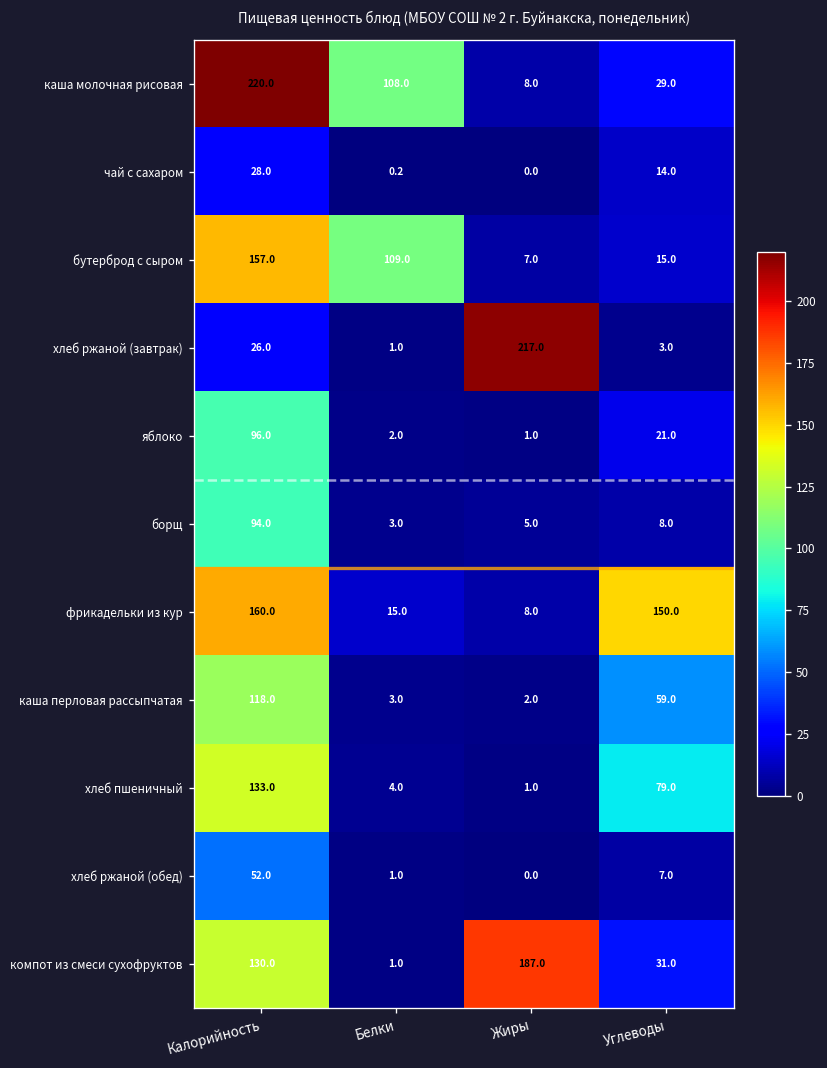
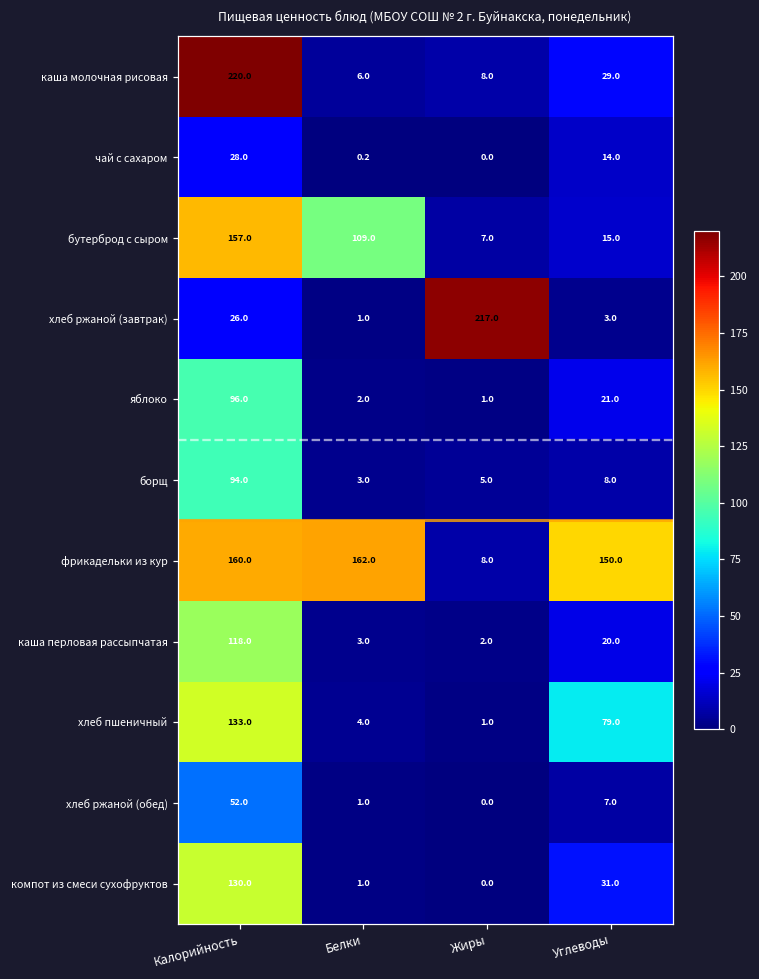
каша молочная рисовая, Белки: 108.0 -> 6.0
фрикадельки из кур, Белки: 15.0 -> 162.0
каша перловая рассыпчатая, Углеводы: 59.0 -> 20.0
компот из смеси сухофруктов, Жиры: 187.0 -> 0.0
